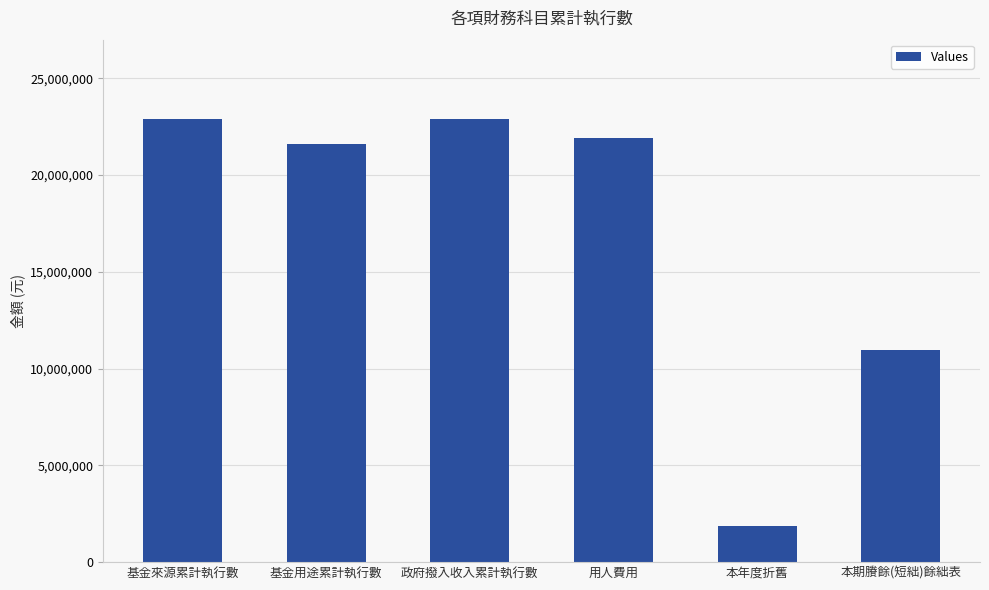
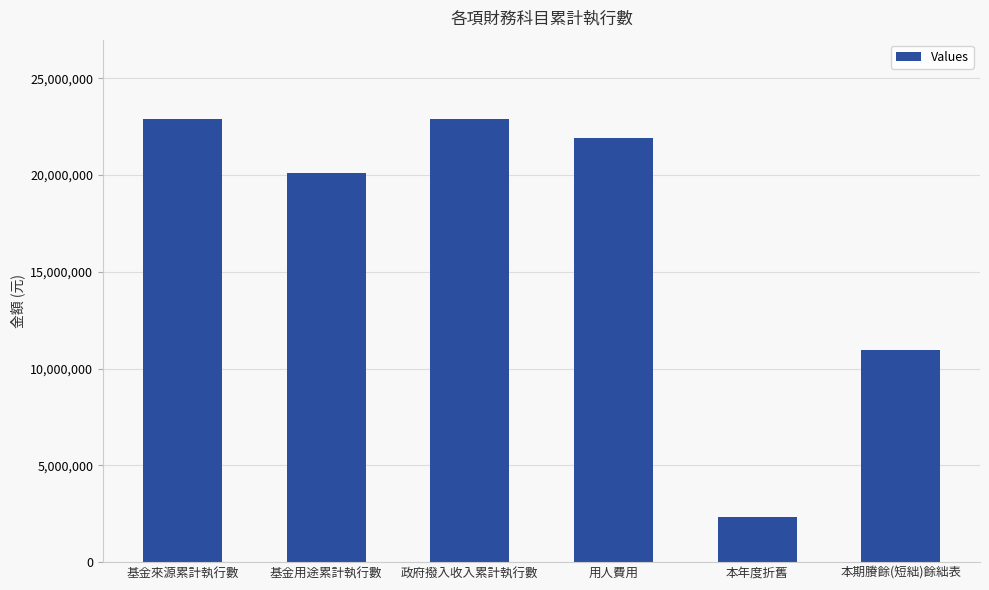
基金用途累計執行數: 21,600,000 -> 20,100,000
本年度折舊: 1,800,000 -> 2,300,000
